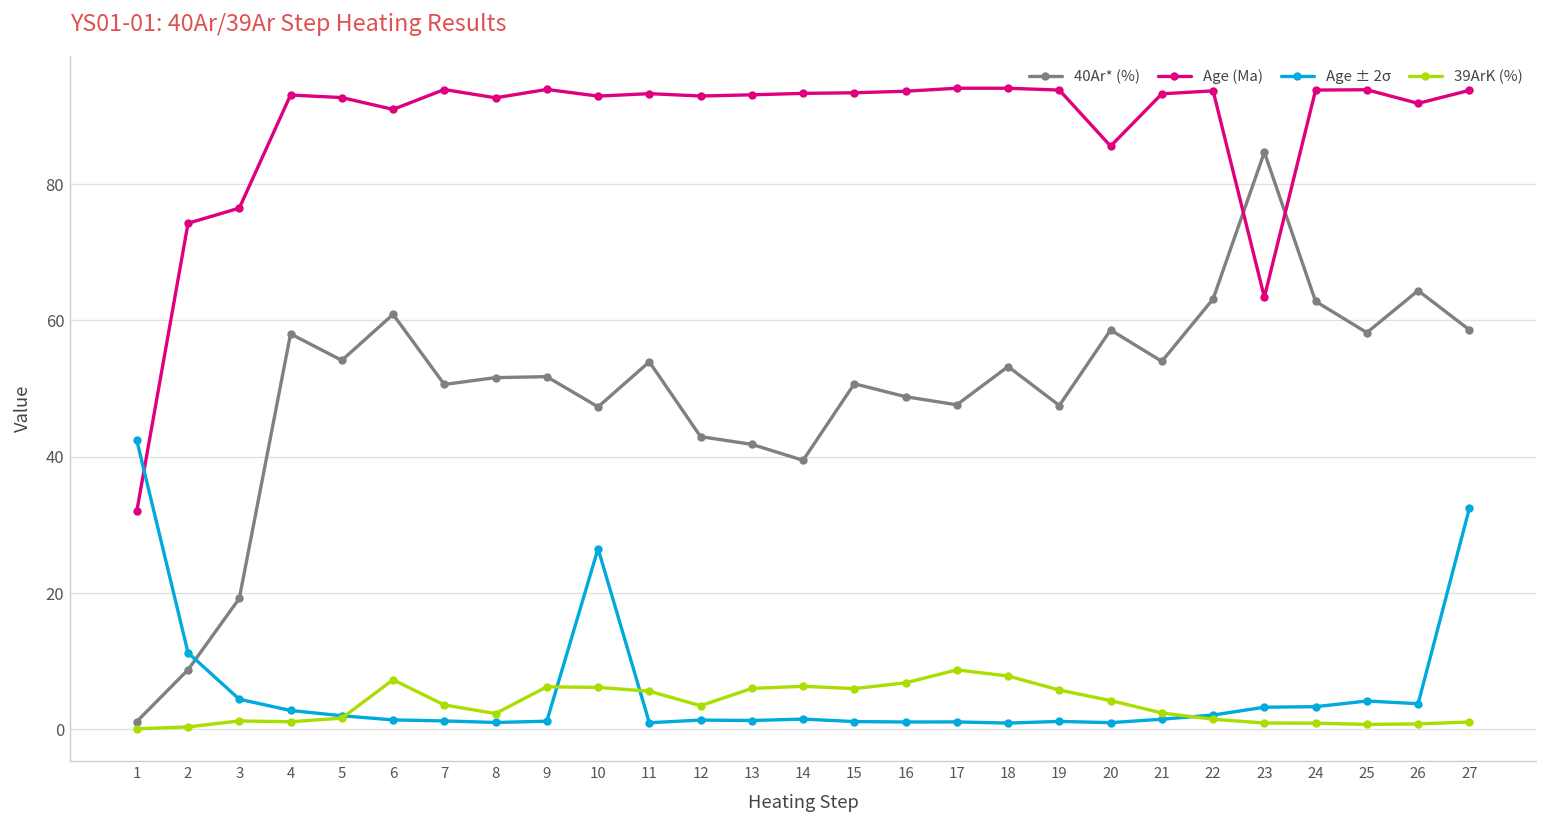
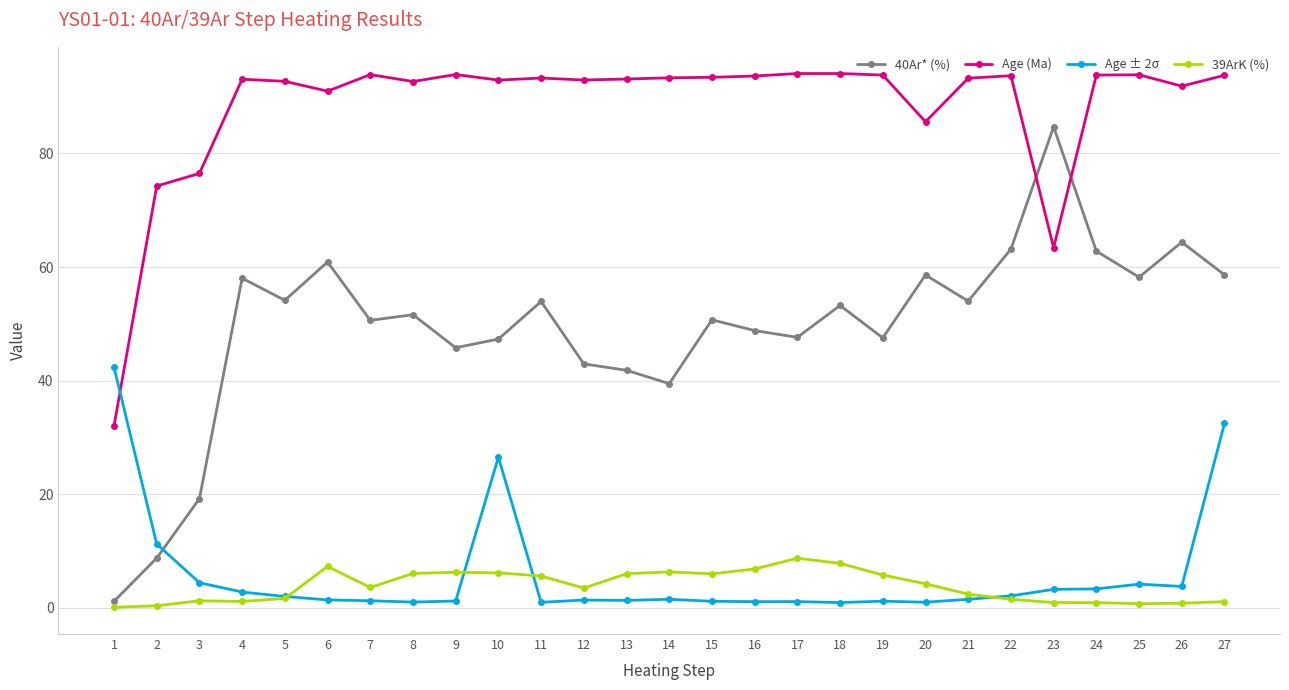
39ArK (%), 8: 2 -> 6
40Ar* (%), 9: 52 -> 46
